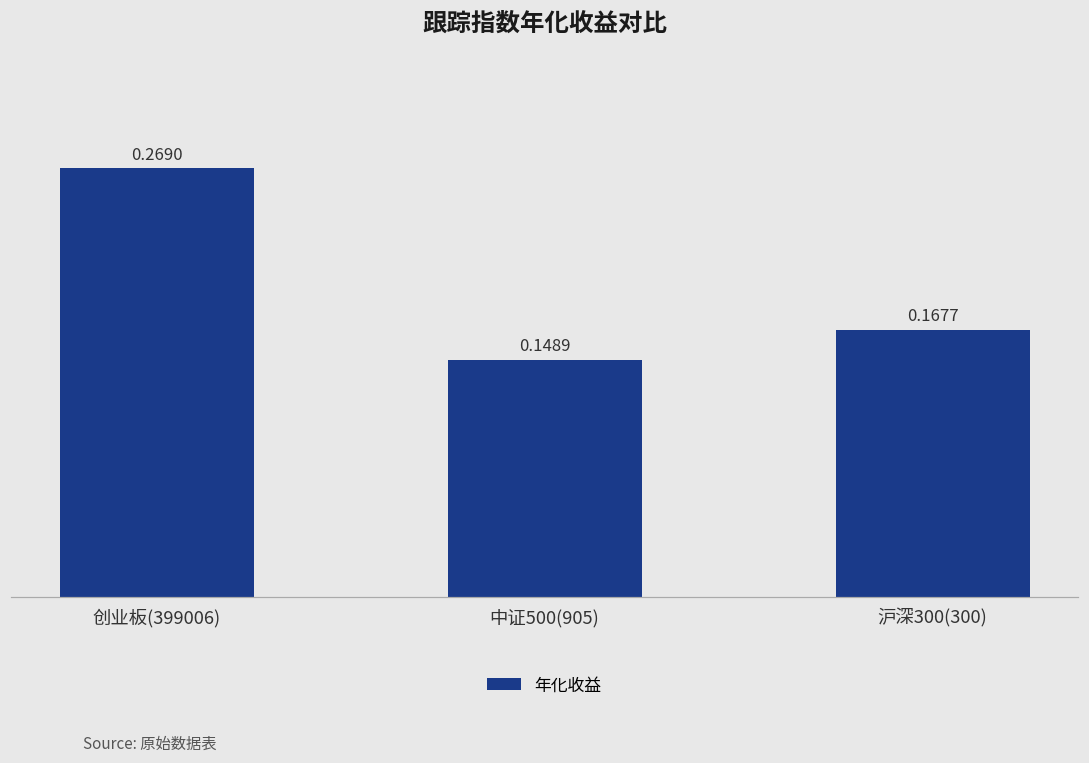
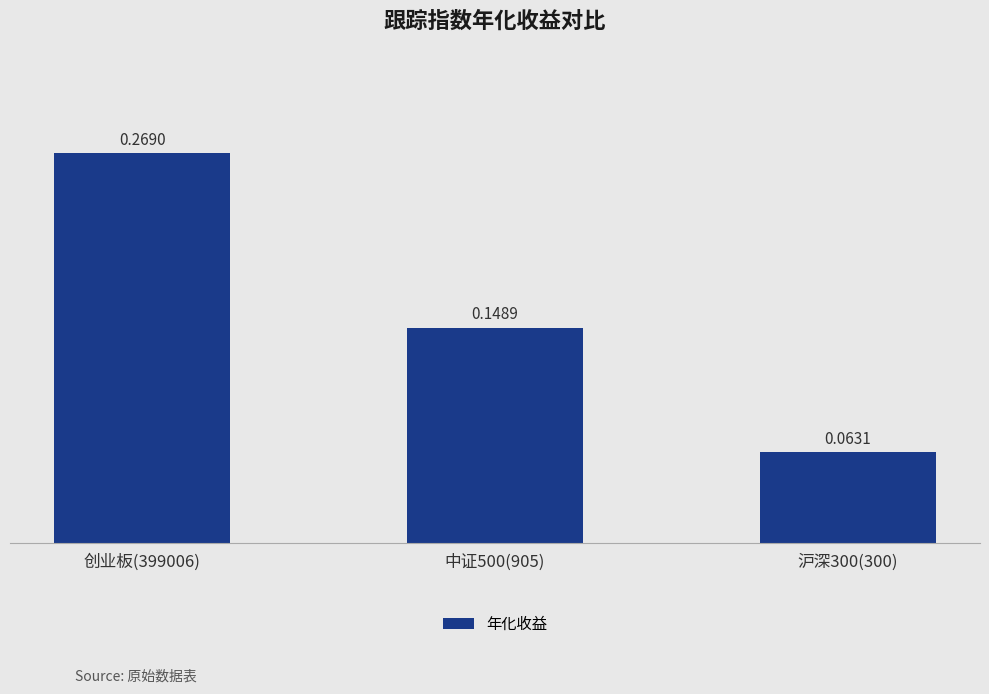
沪深300(300): 0.1677 -> 0.0631
